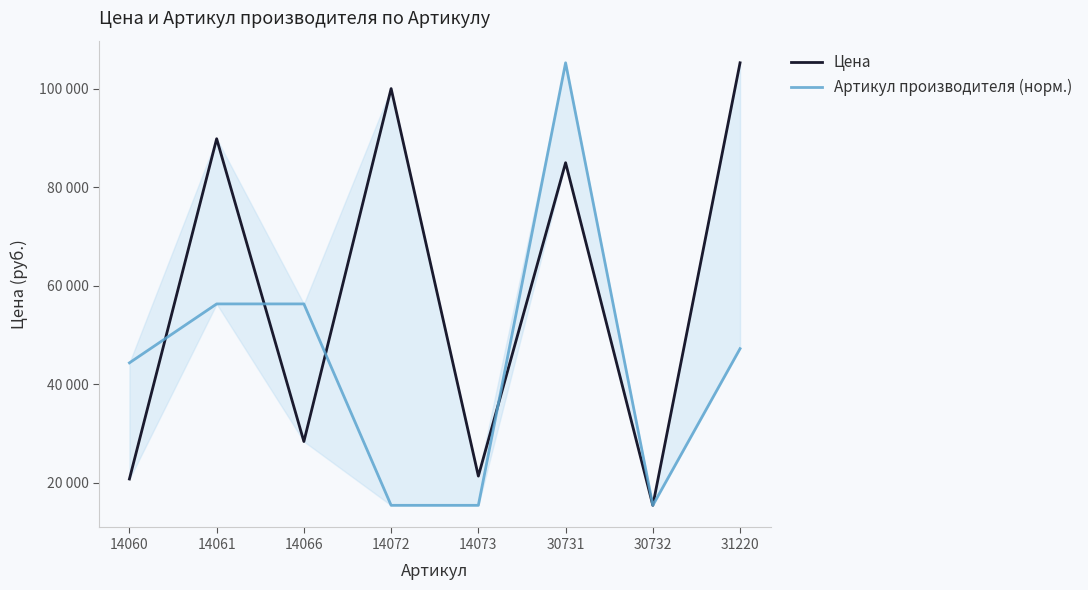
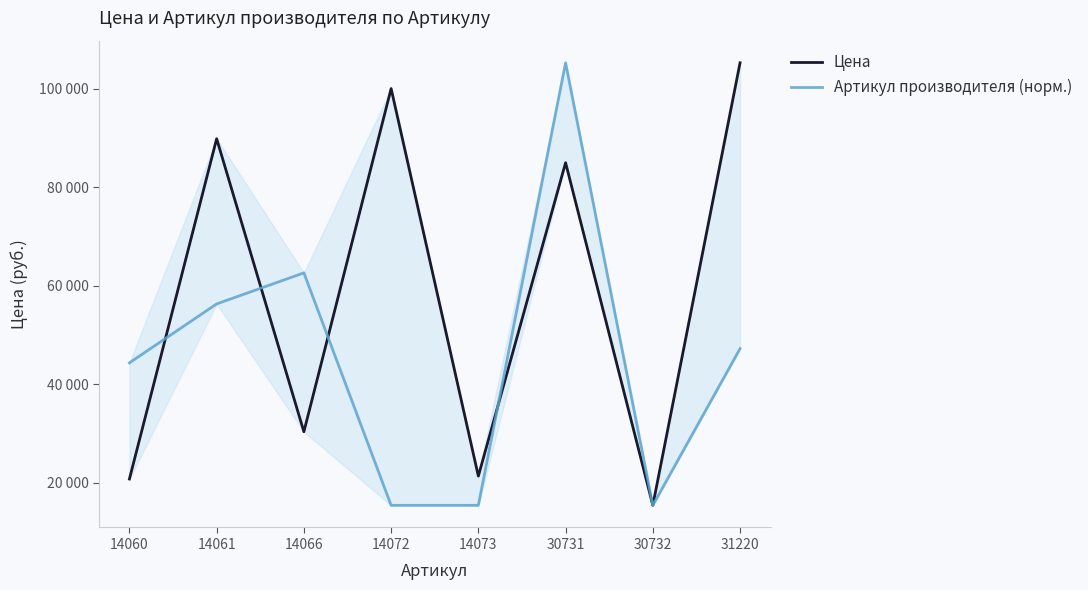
Цена, 14066: 28000 -> 30000
Артикул производителя (норм.), 14066: 56000 -> 63000
